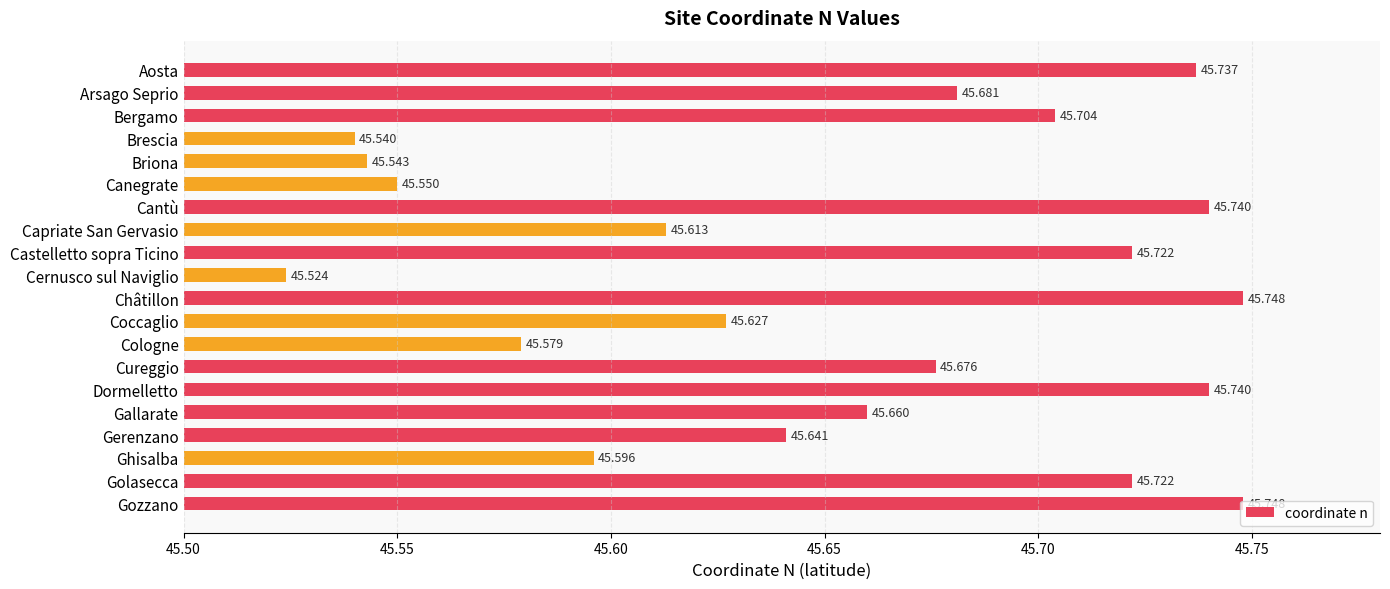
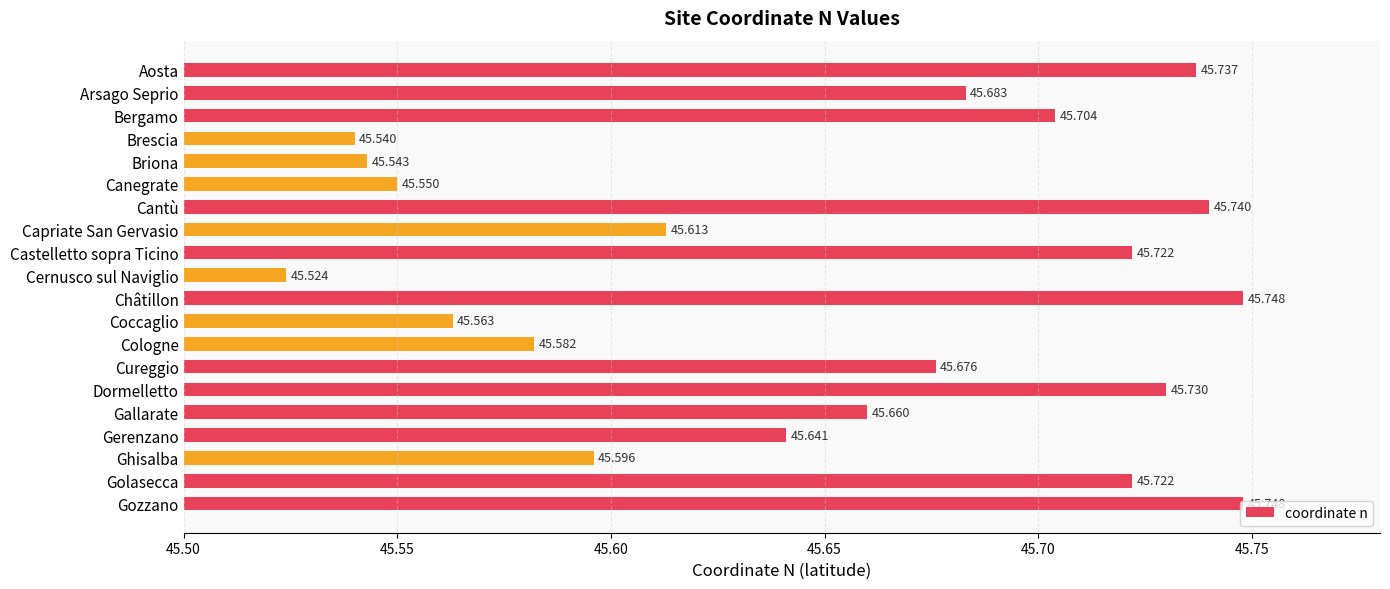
Arsago Seprio: 45.681 -> 45.683
Coccaglio: 45.627 -> 45.563
Cologne: 45.579 -> 45.582
Dormelletto: 45.740 -> 45.730
